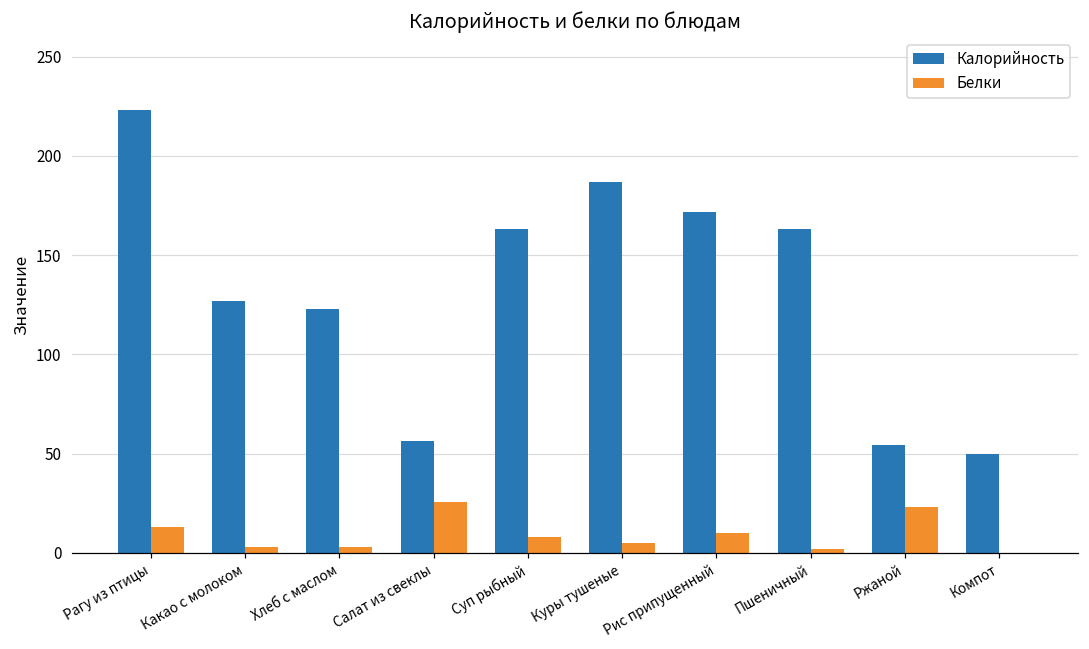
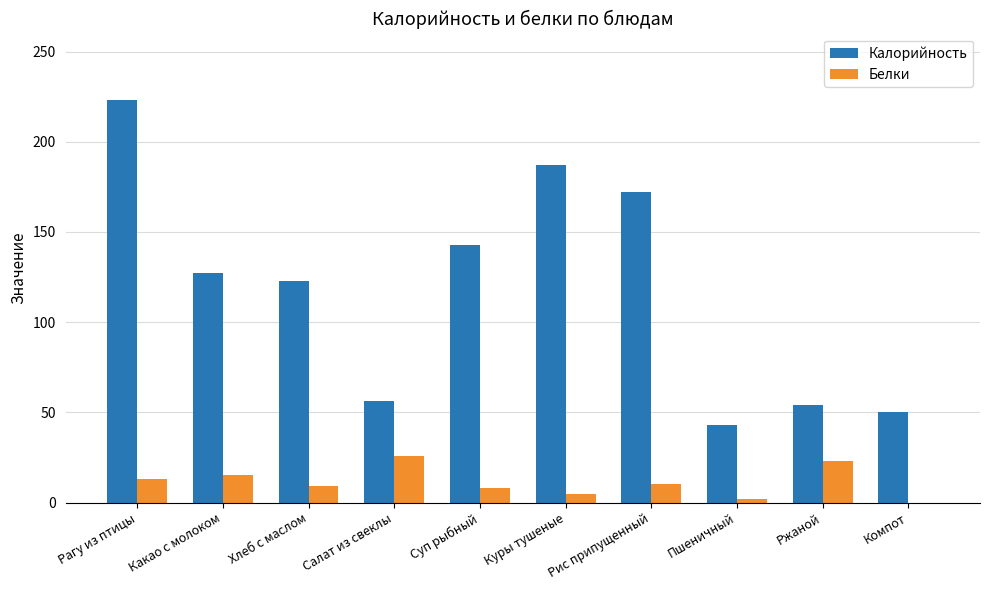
Белки, Какао с молоком: 3 -> 15
Белки, Хлеб с маслом: 3 -> 9
Калорийность, Суп рыбный: 163 -> 143
Калорийность, Пшеничный: 163 -> 43
